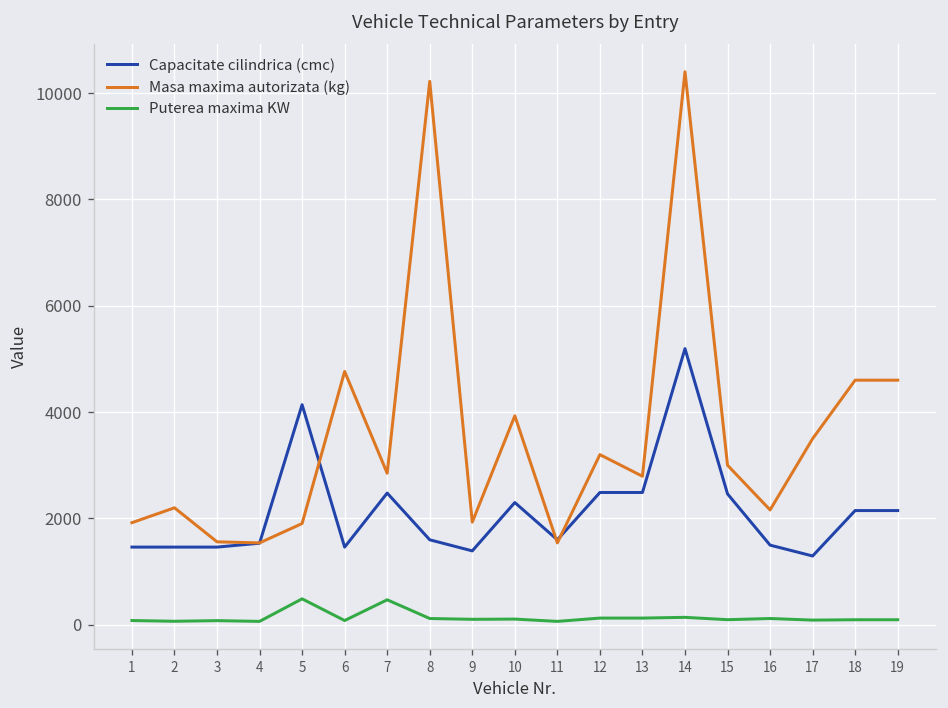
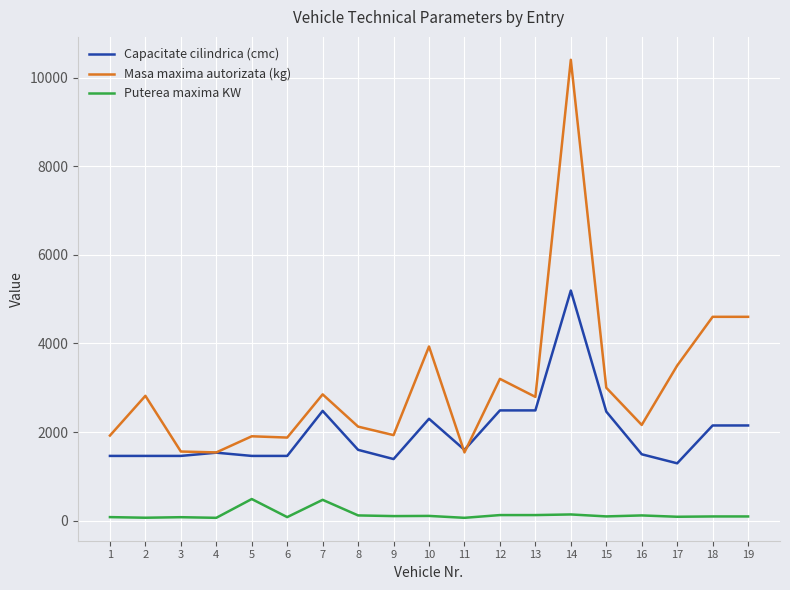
Masa maxima autorizata (kg), 2: 2200 -> 2800
Capacitate cilindrica (cmc), 5: 4100 -> 1500
Masa maxima autorizata (kg), 6: 4800 -> 1900
Masa maxima autorizata (kg), 8: 10200 -> 2100
